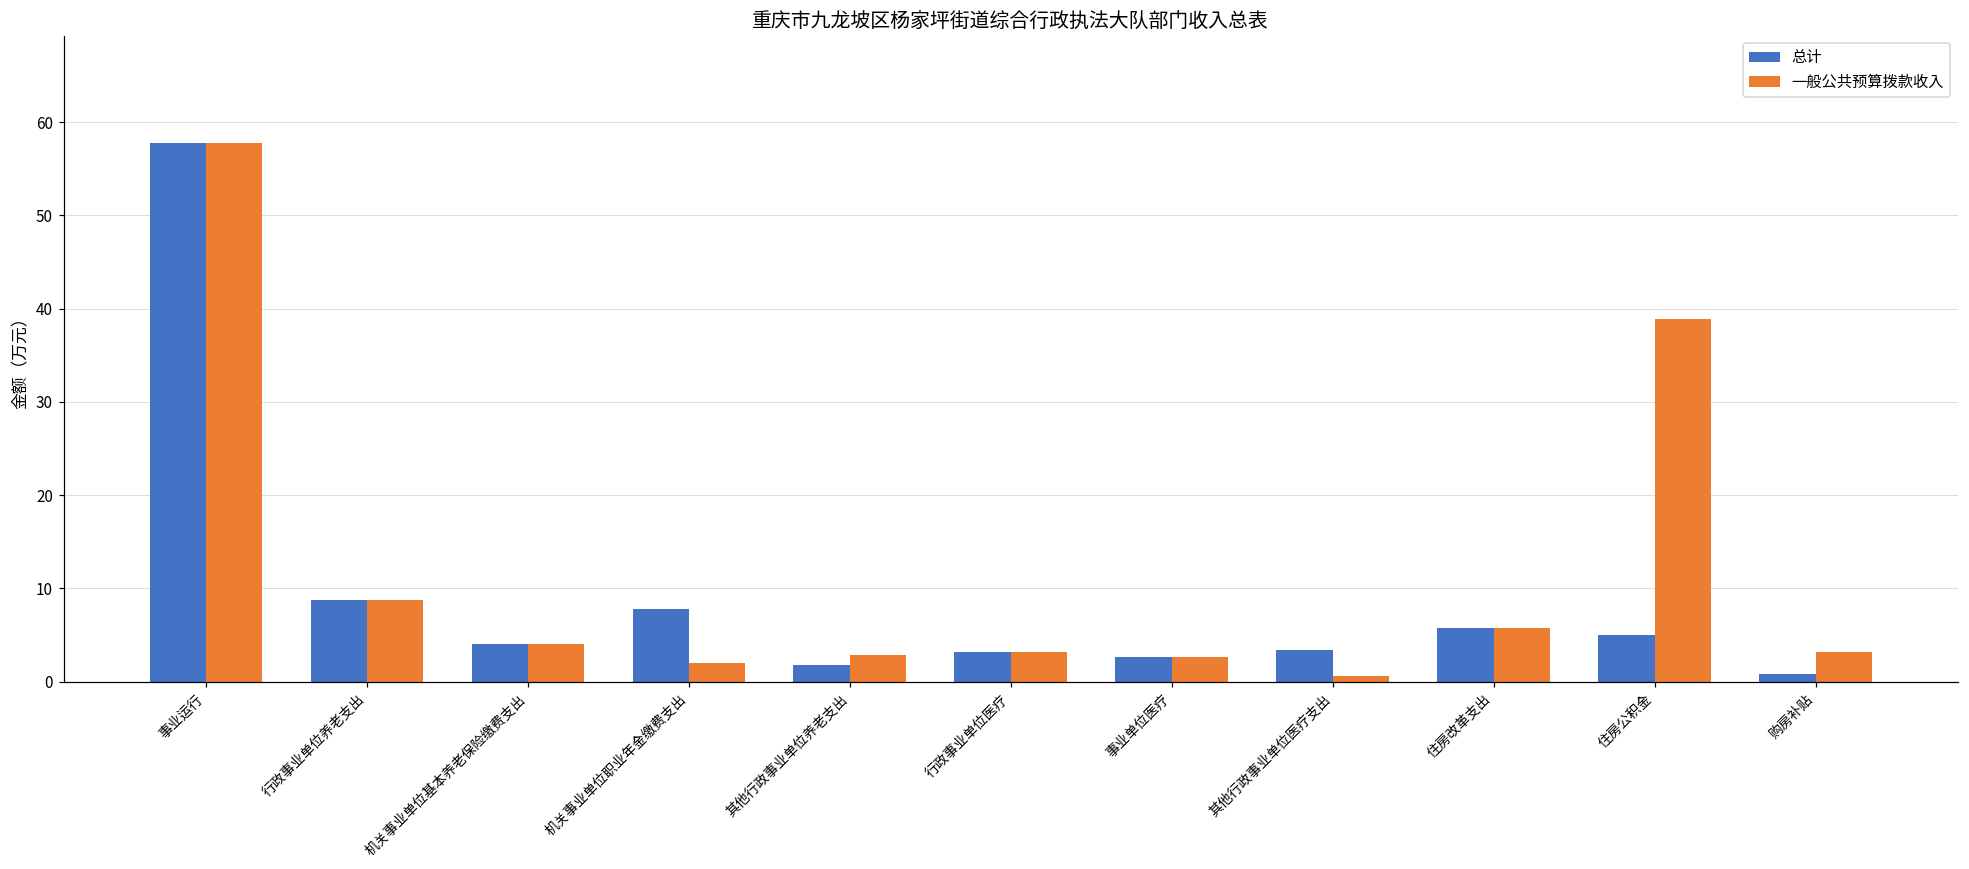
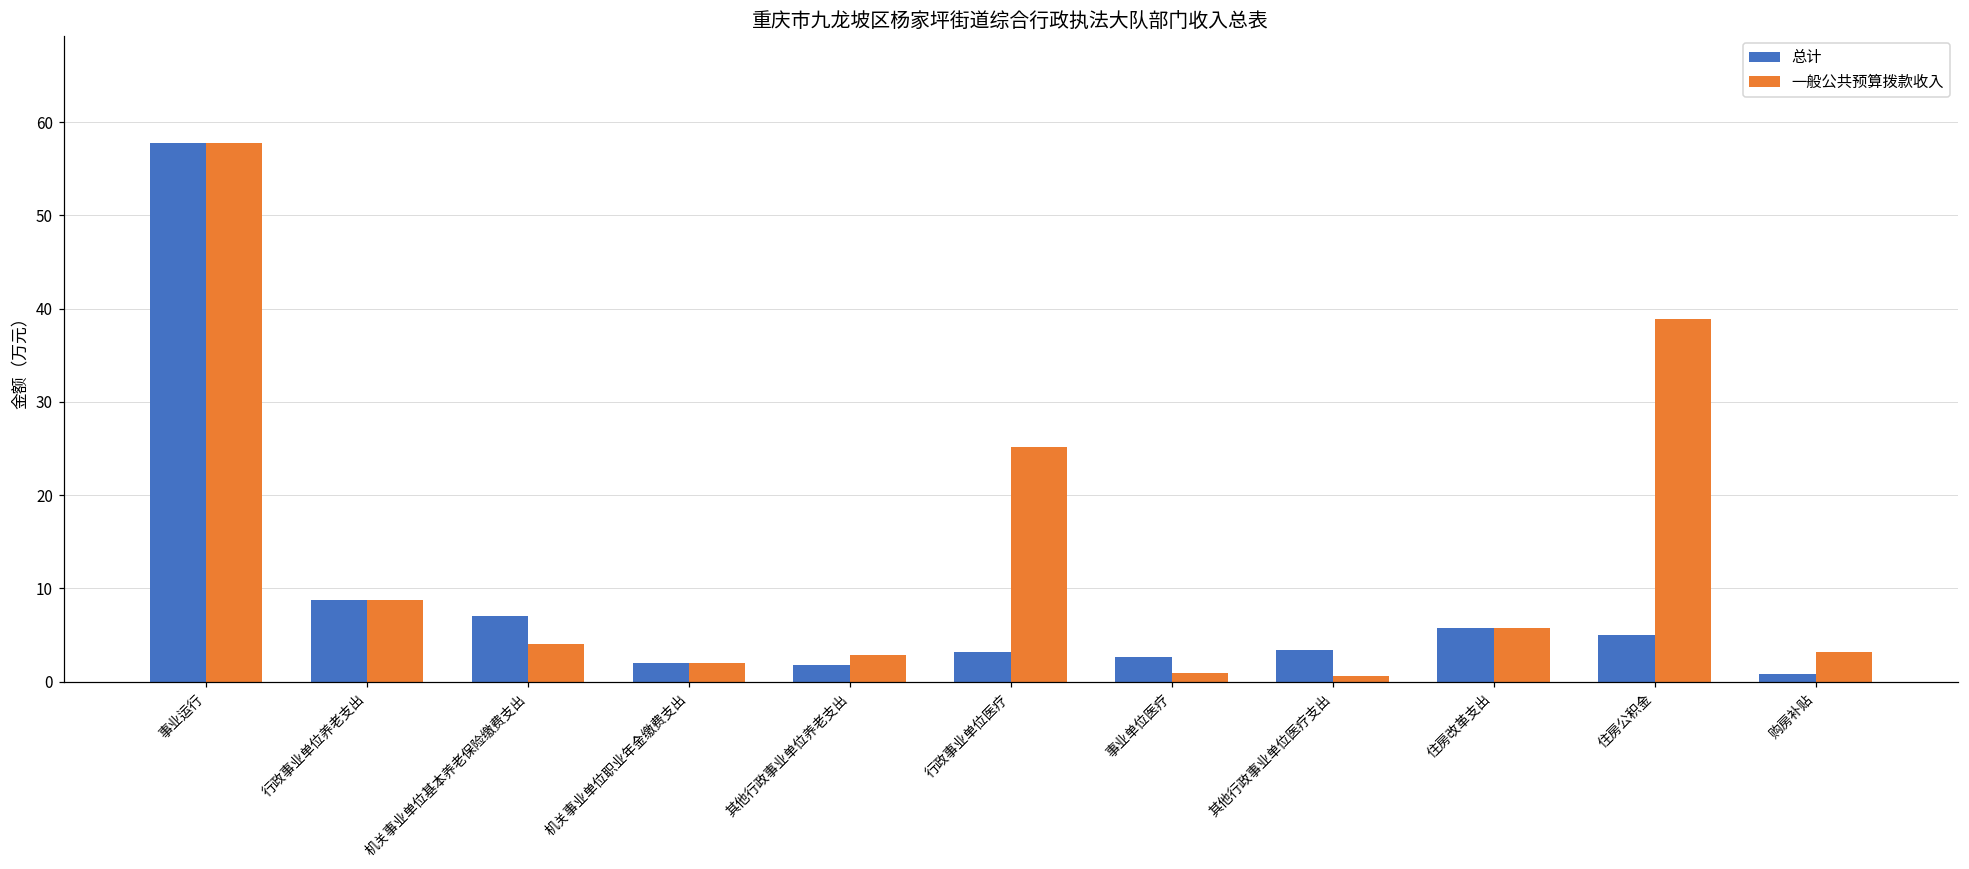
总计, 机关事业单位基本养老保险缴费支出: 4 -> 7
总计, 机关事业单位职业年金缴费支出: 8 -> 2
一般公共预算拨款收入, 行政事业单位医疗: 3 -> 25
一般公共预算拨款收入, 事业单位医疗: 3 -> 1
